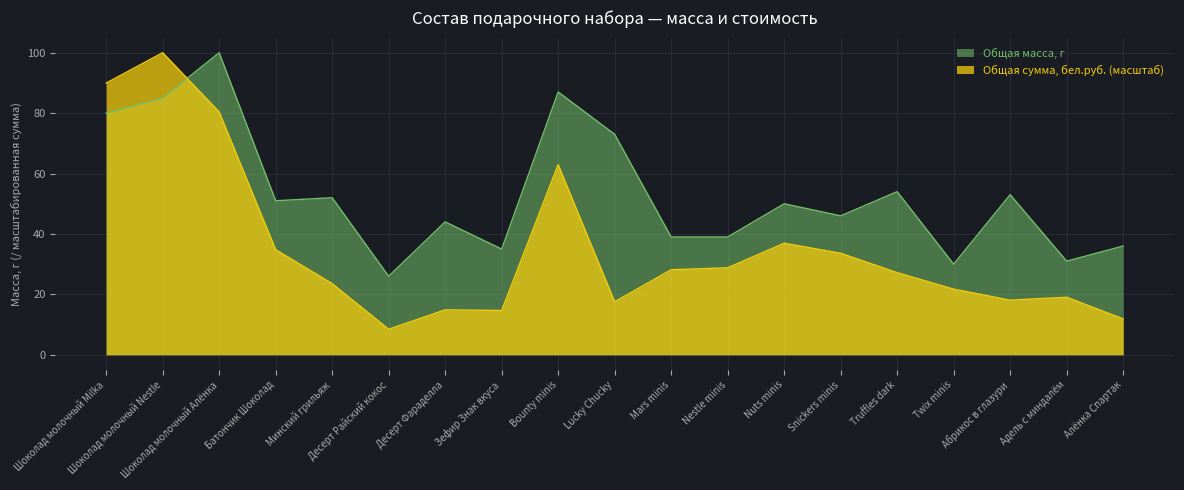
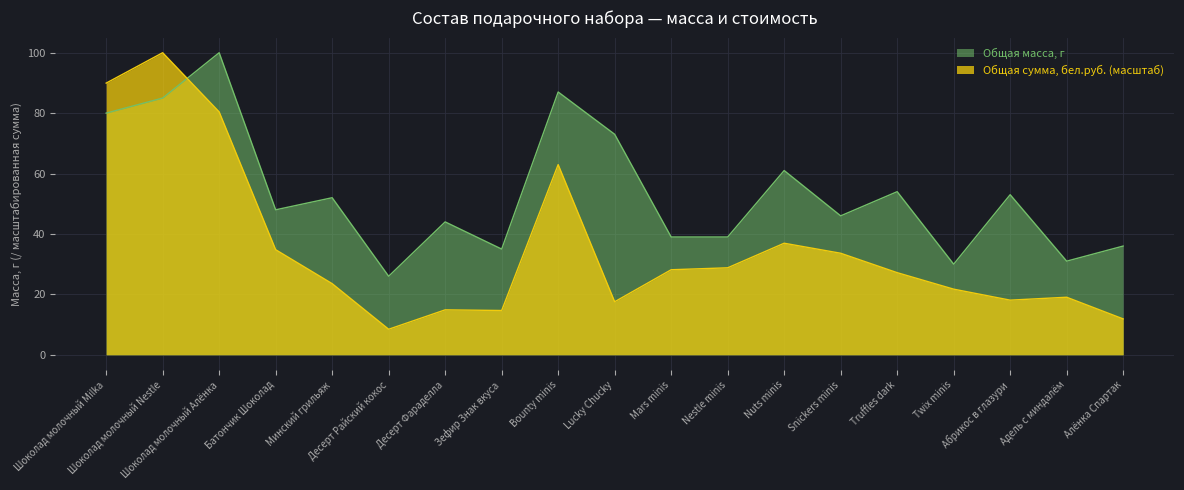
Общая масса, г, Батончик Шоколад: 51 -> 48
Общая масса, г, Nuts minis: 50 -> 61
